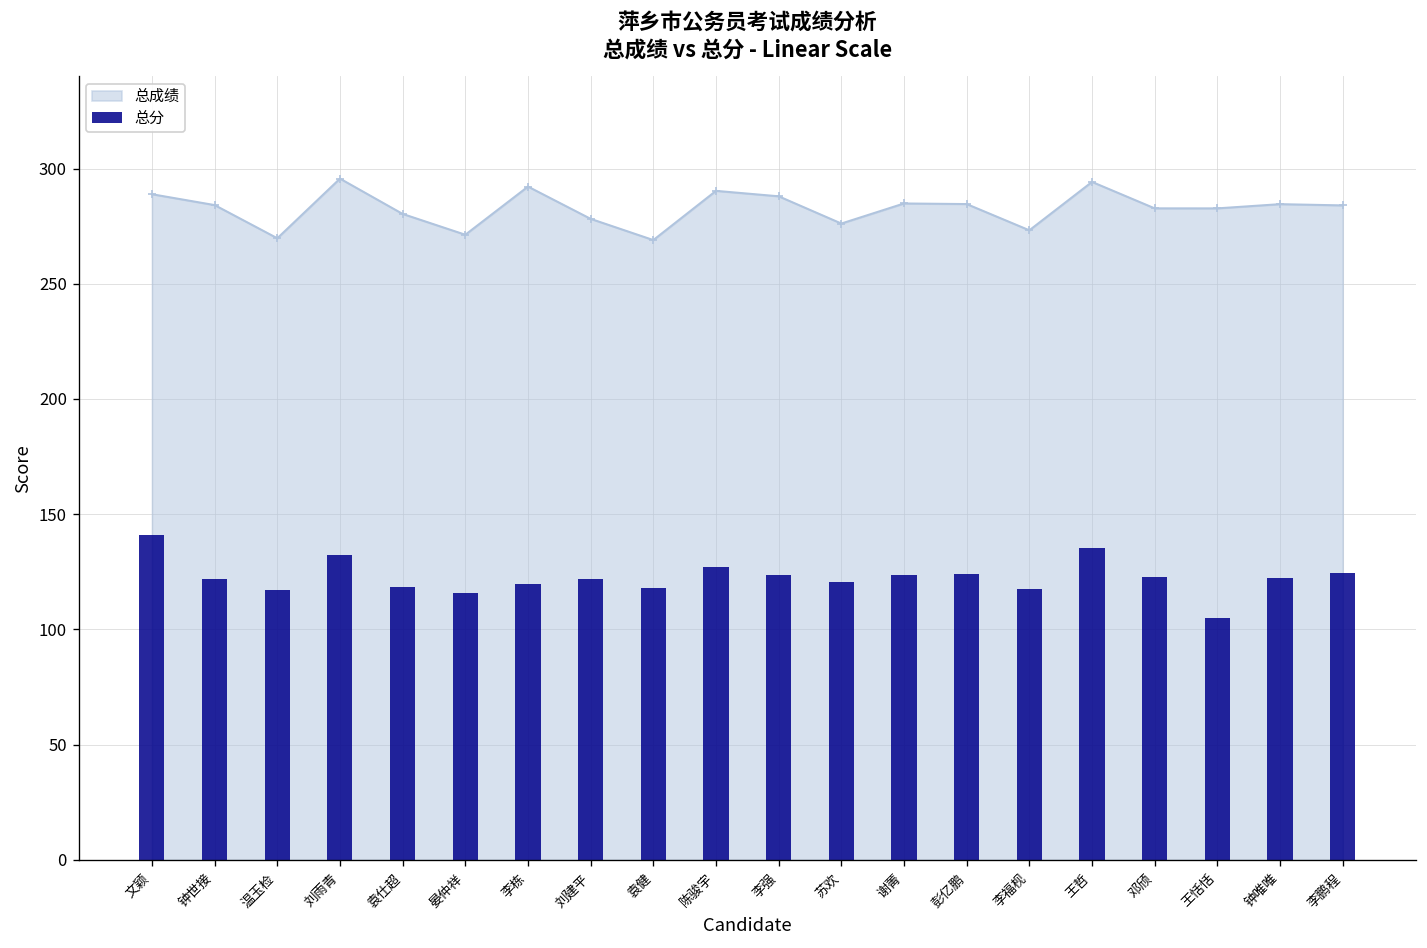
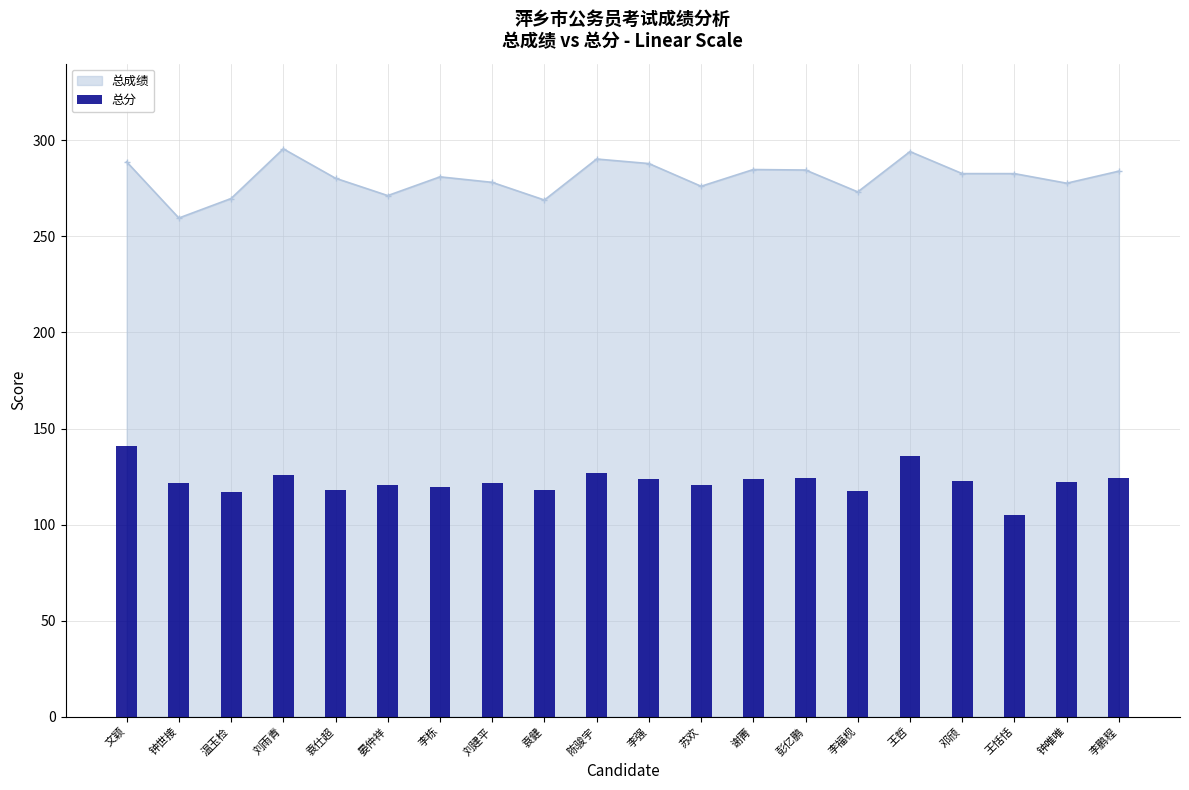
总成绩, 钟世接: 284 -> 260
总分, 刘雨青: 132 -> 126
总分, 晏仲祥: 116 -> 121
总成绩, 李栋: 292 -> 281
总成绩, 钟唯唯: 285 -> 278
